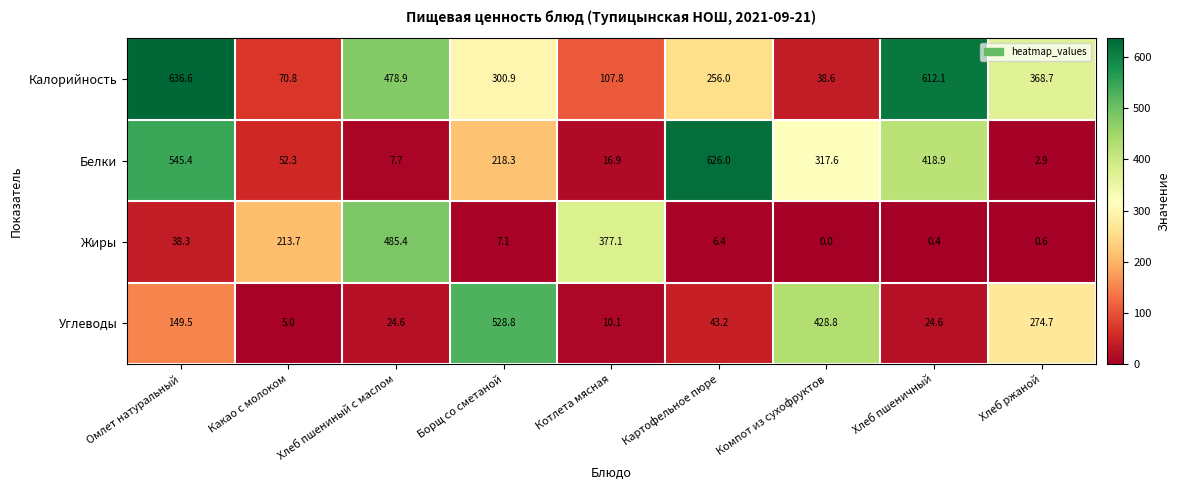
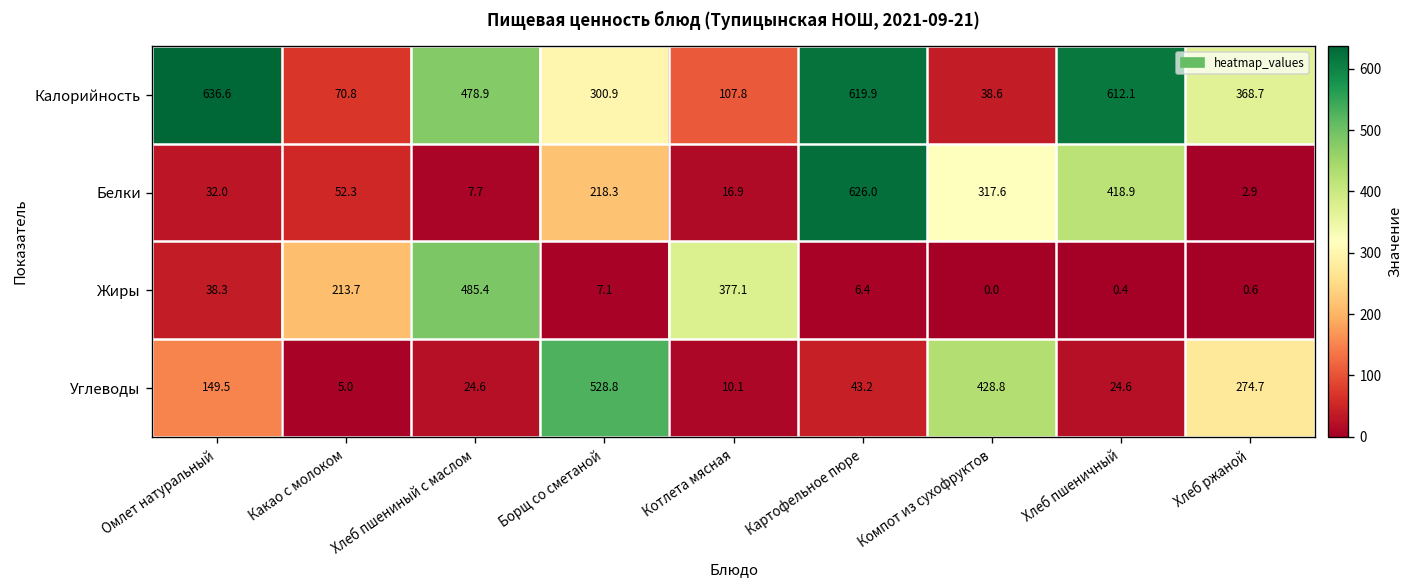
Калорийность, Картофельное пюре: 256.0 -> 619.9
Белки, Омлет натуральный: 545.4 -> 32.0
